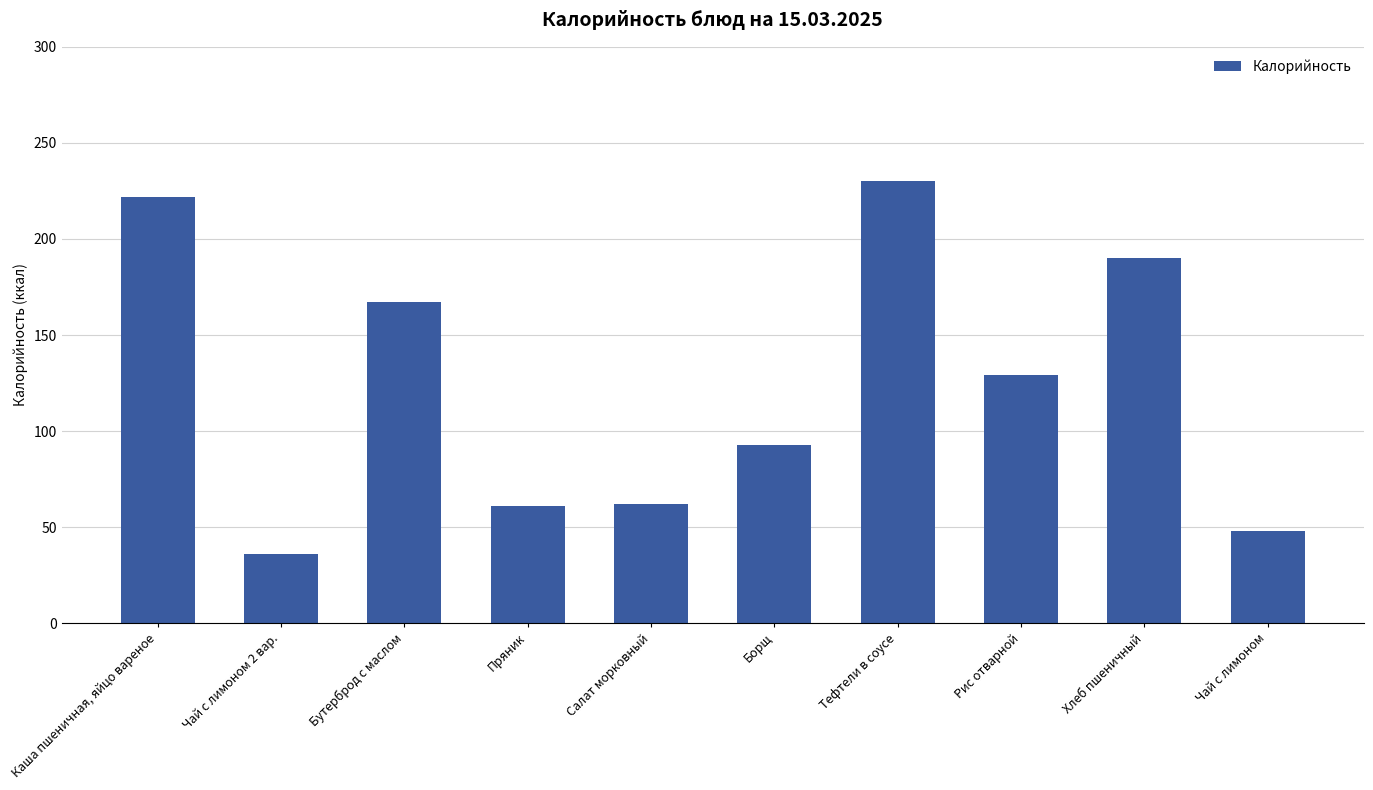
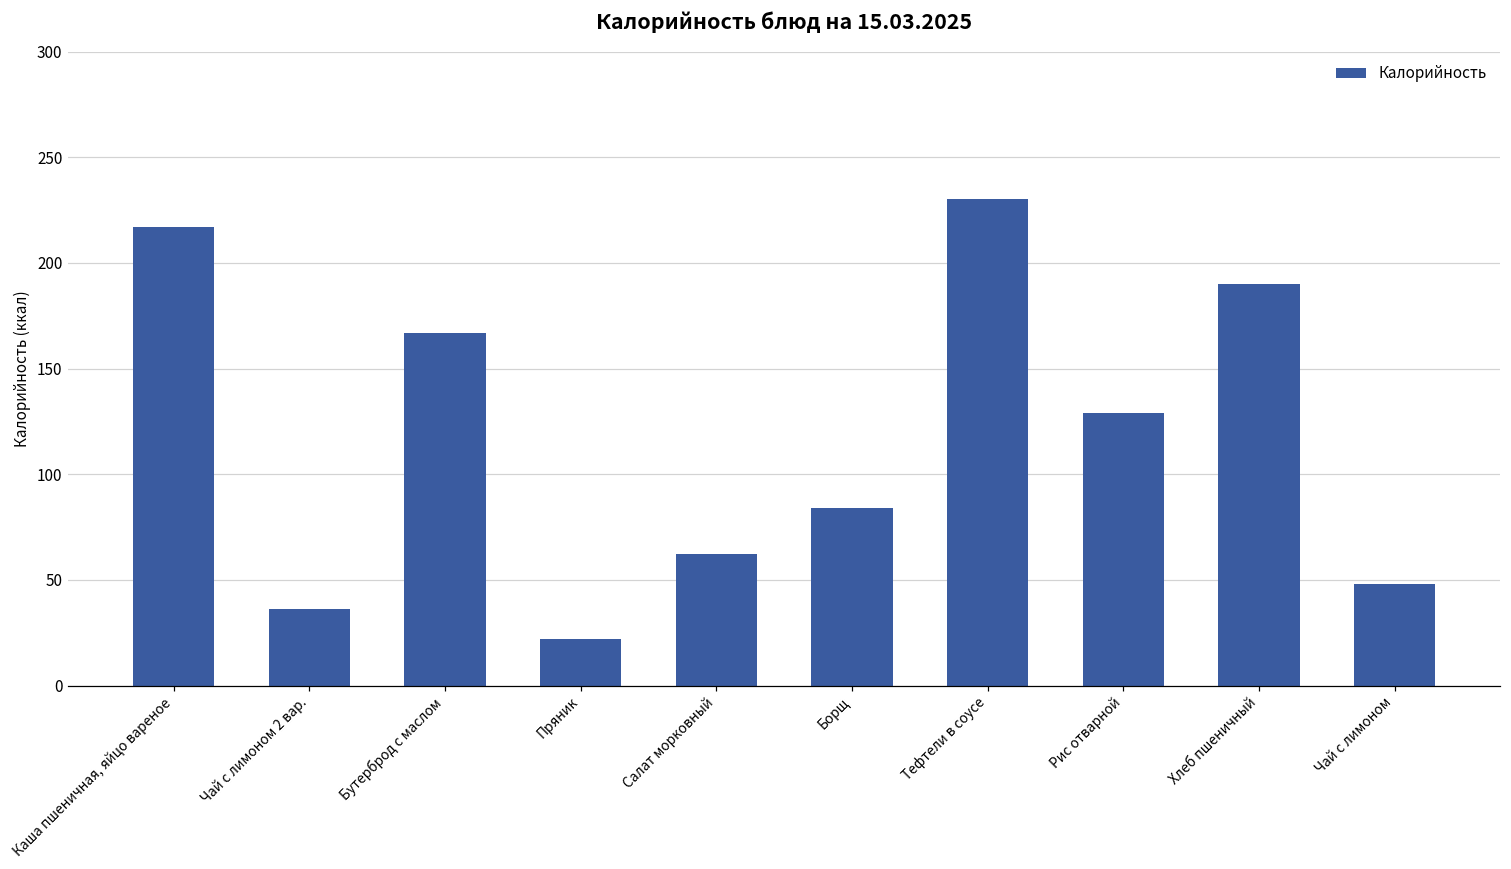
Каша пшеничная, яйцо вареное: 222 -> 217
Пряник: 61 -> 22
Борщ: 93 -> 84
